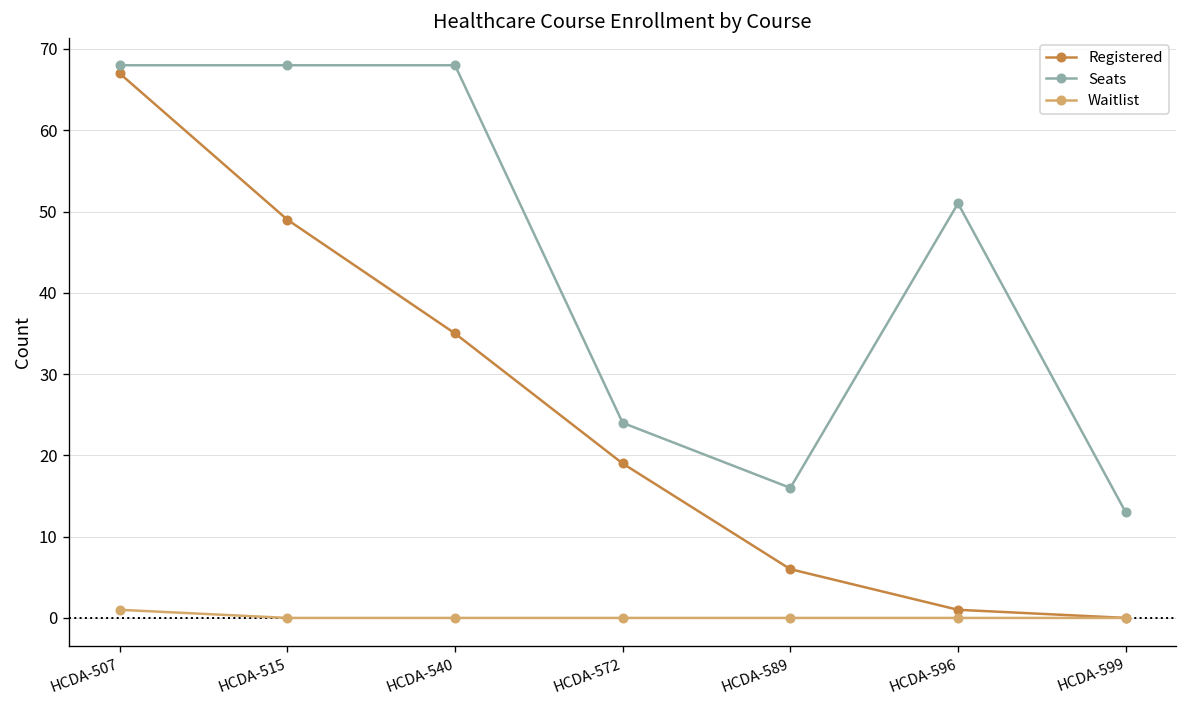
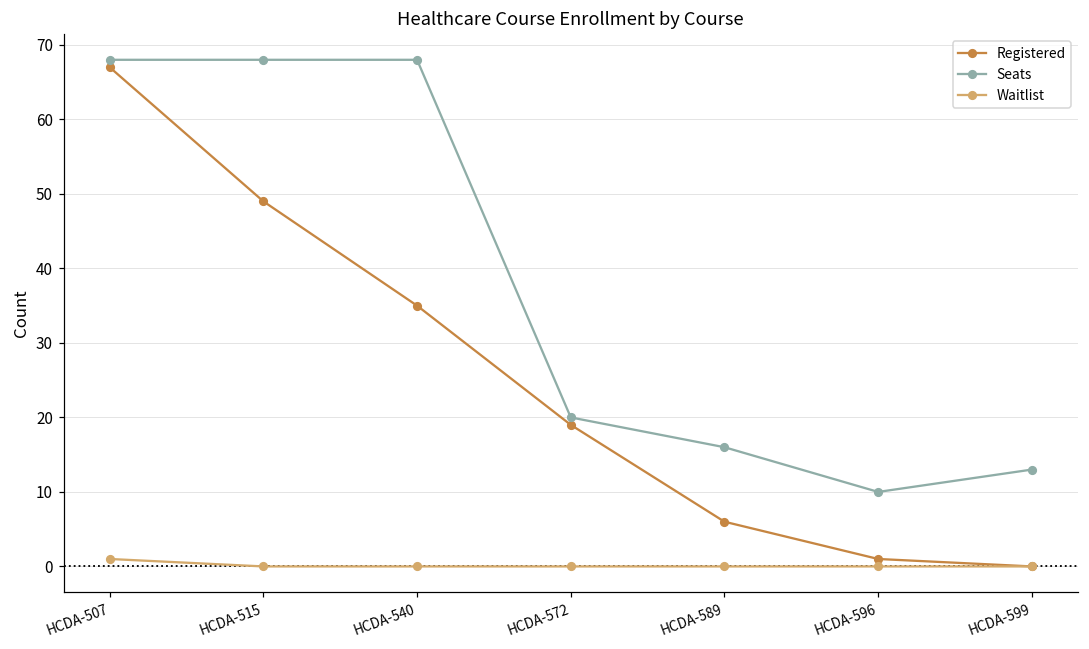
Seats, HCDA-572: 24 -> 20
Seats, HCDA-596: 51 -> 10
